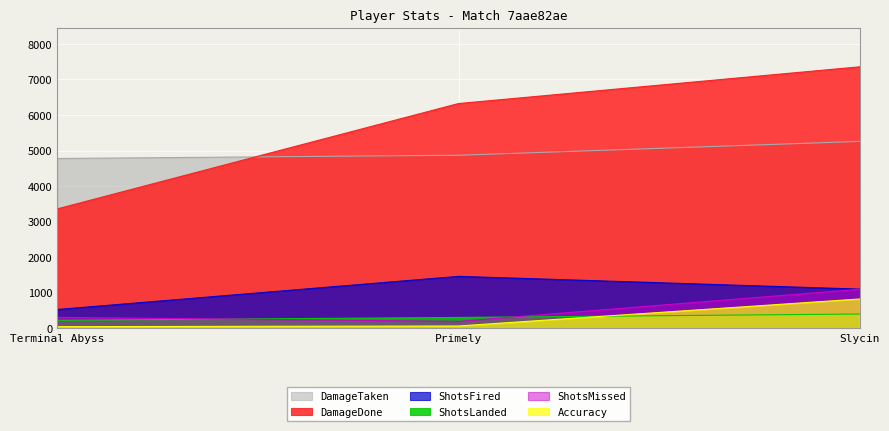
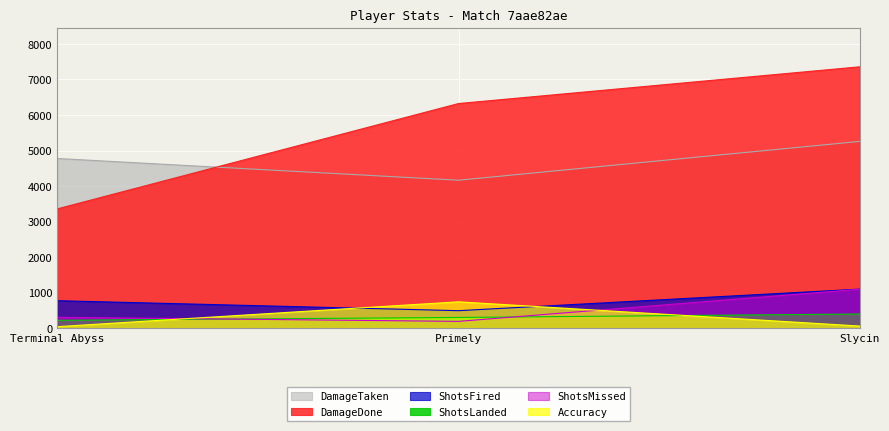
ShotsFired, Terminal Abyss: 500 -> 800
DamageTaken, Primely: 4900 -> 4200
ShotsFired, Primely: 1500 -> 500
Accuracy, Primely: 100 -> 700
Accuracy, Slycin: 800 -> 100
